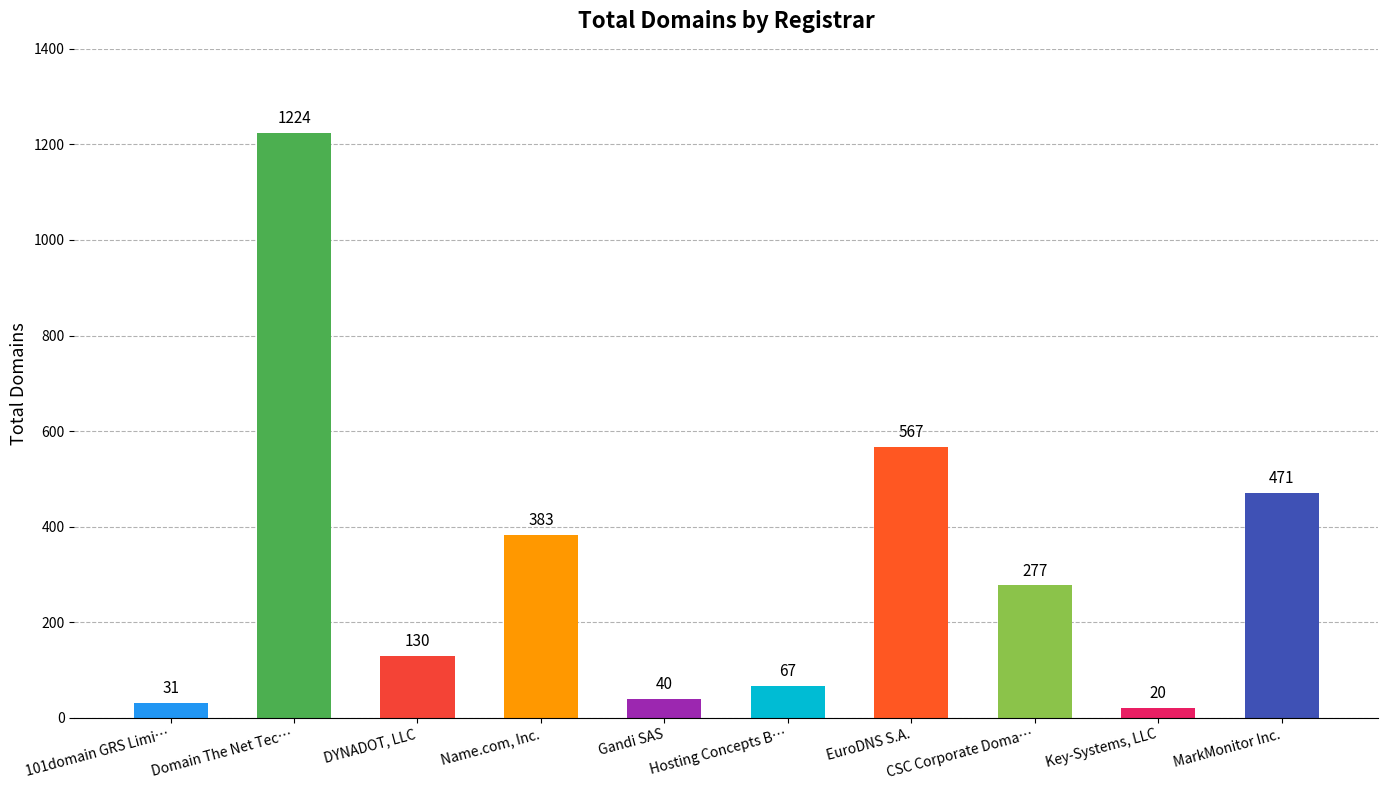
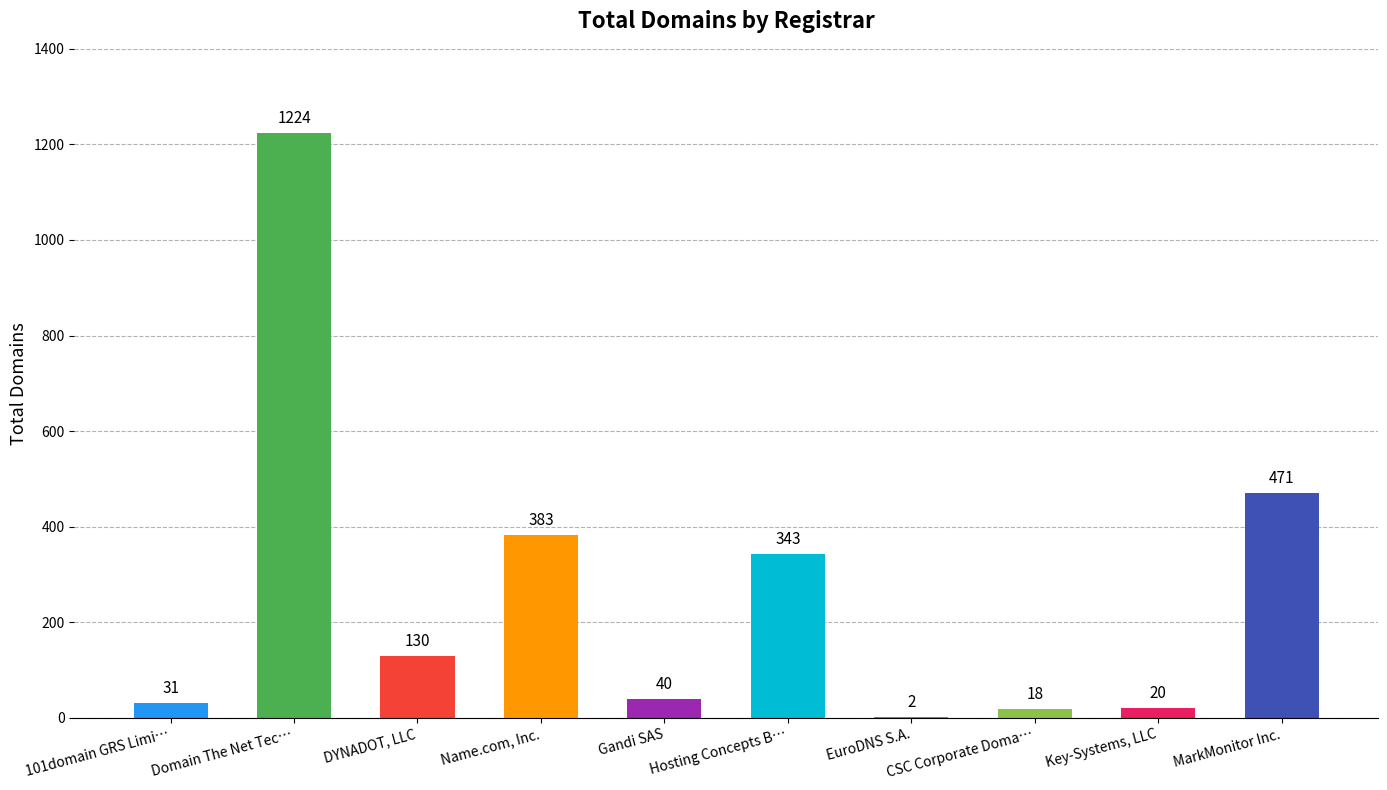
Hosting Concepts B…: 67 -> 343
EuroDNS S.A.: 567 -> 2
CSC Corporate Doma…: 277 -> 18
